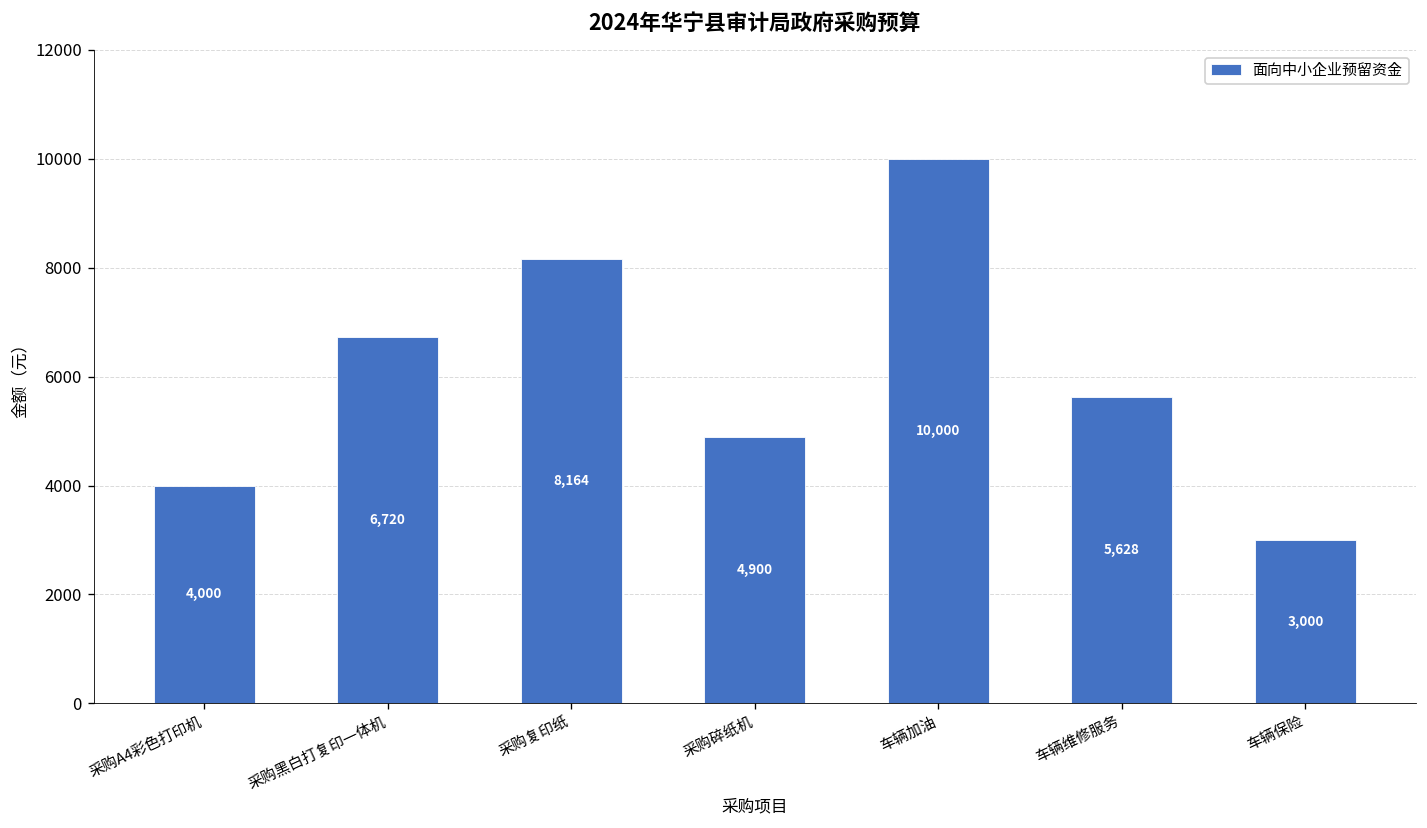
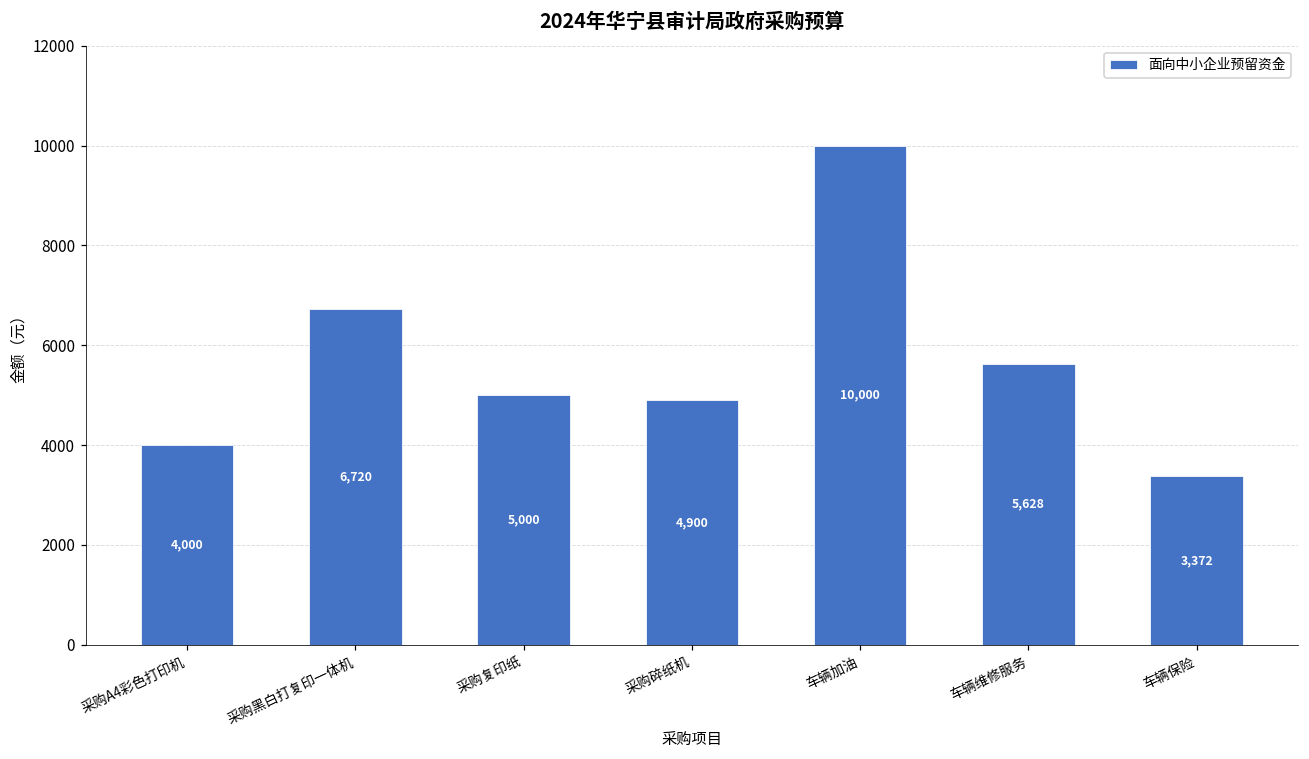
采购复印纸: 8,164 -> 5,000
车辆保险: 3,000 -> 3,372
